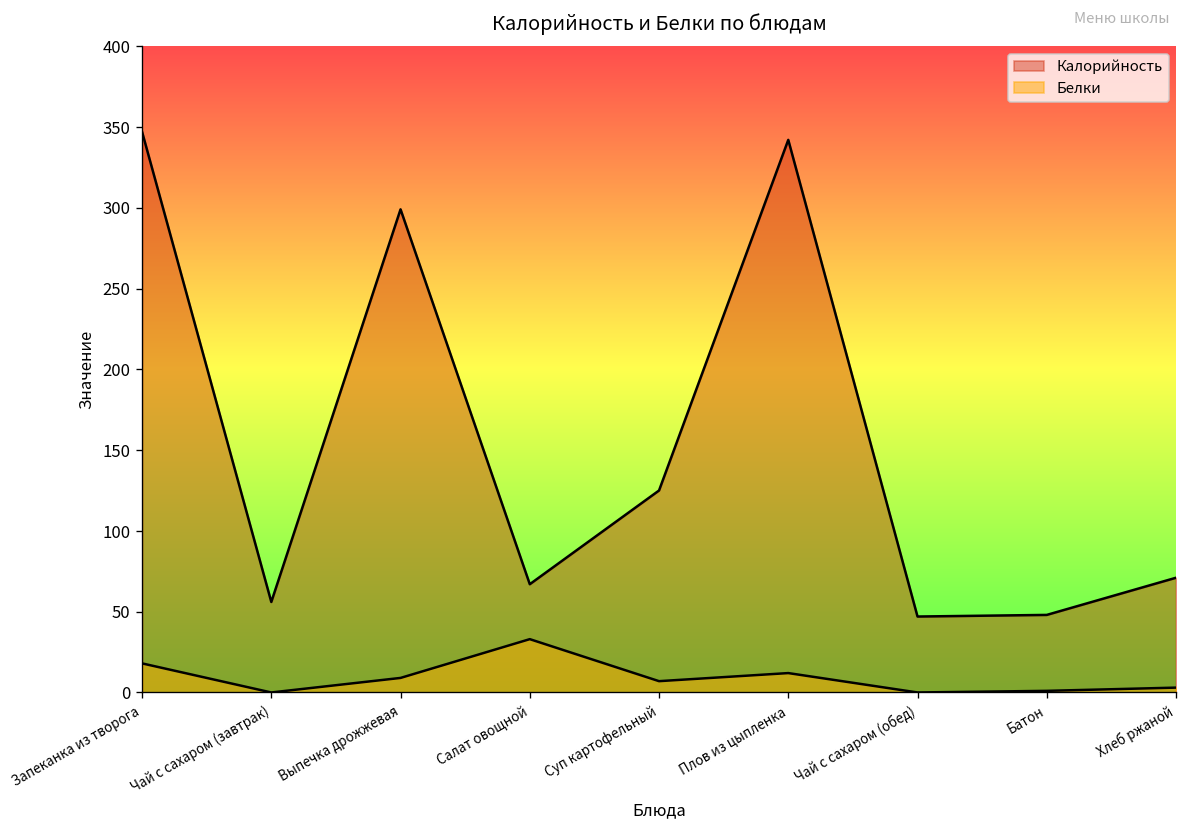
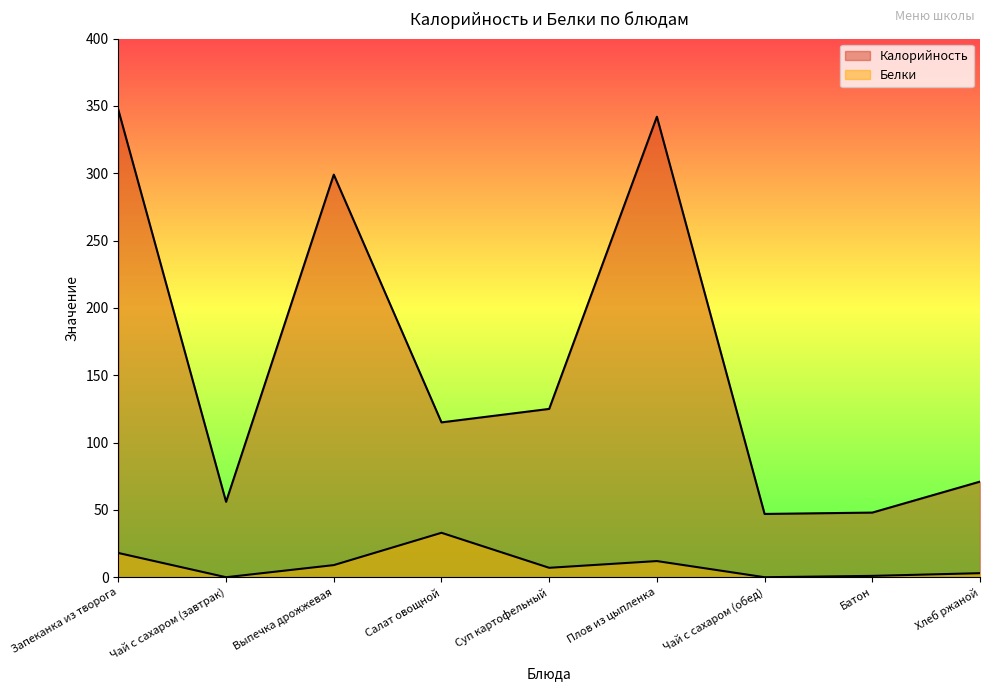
Калорийность, Салат овощной: 67 -> 115
